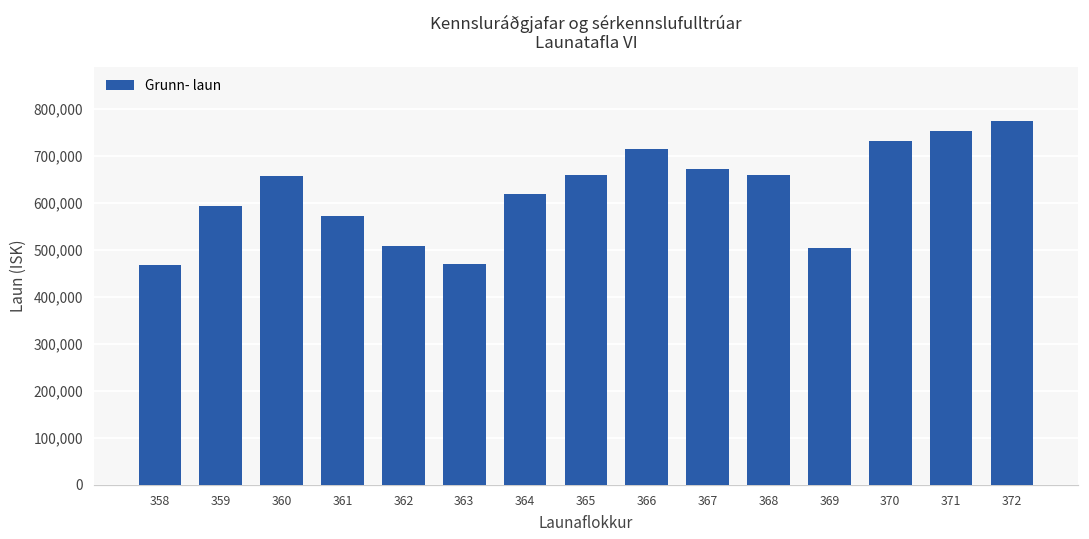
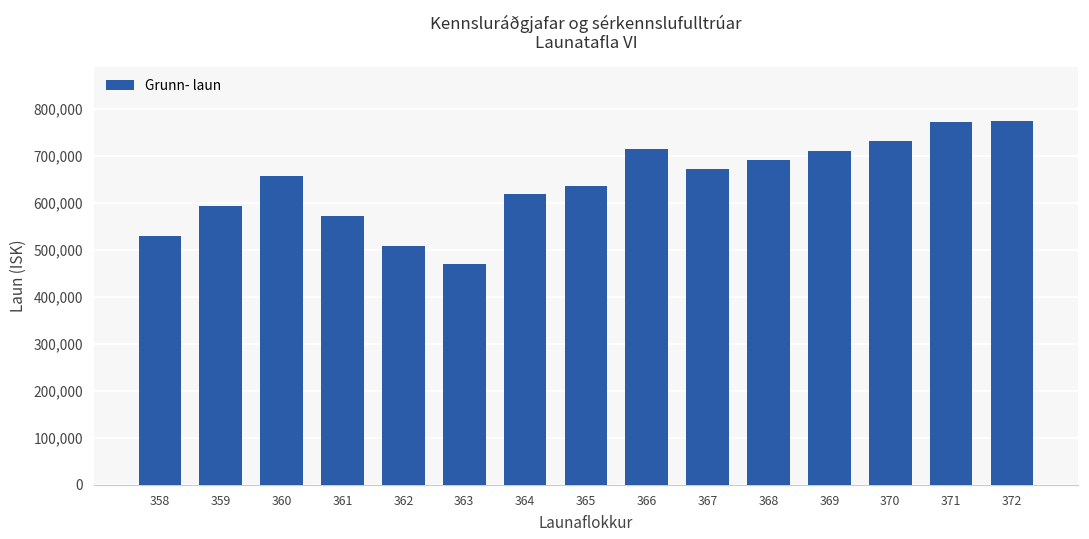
358: 470,000 -> 530,000
365: 660,000 -> 640,000
368: 660,000 -> 690,000
369: 500,000 -> 710,000
371: 750,000 -> 770,000
